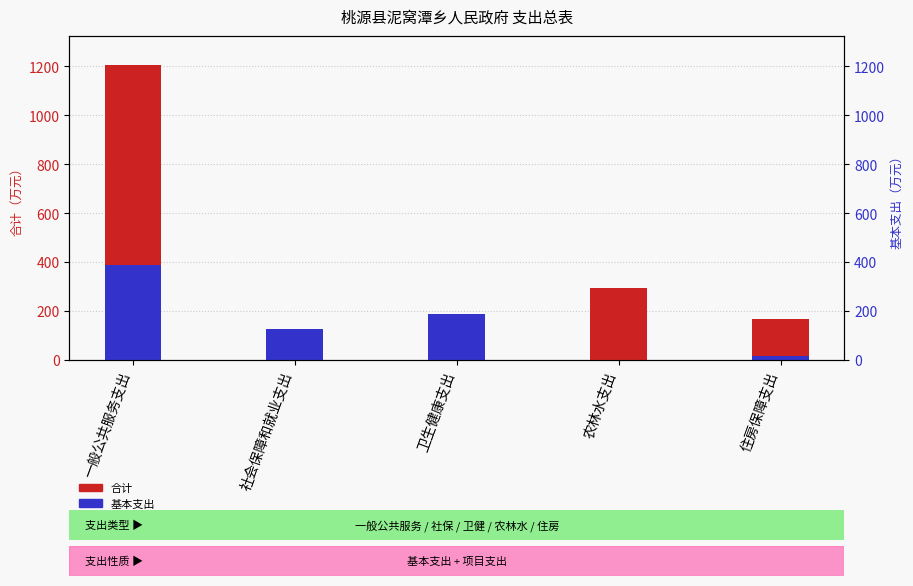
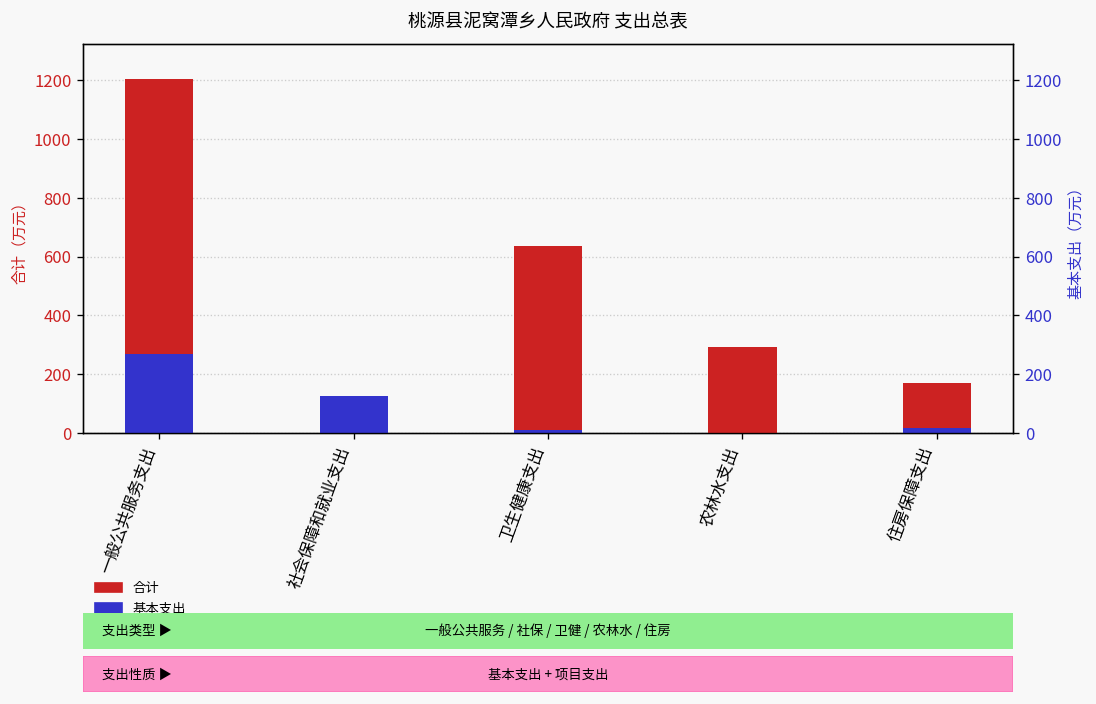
基本支出, 一般公共服务支出: 390 -> 270
合计, 卫生健康支出: 10 -> 640
基本支出, 卫生健康支出: 190 -> 10
